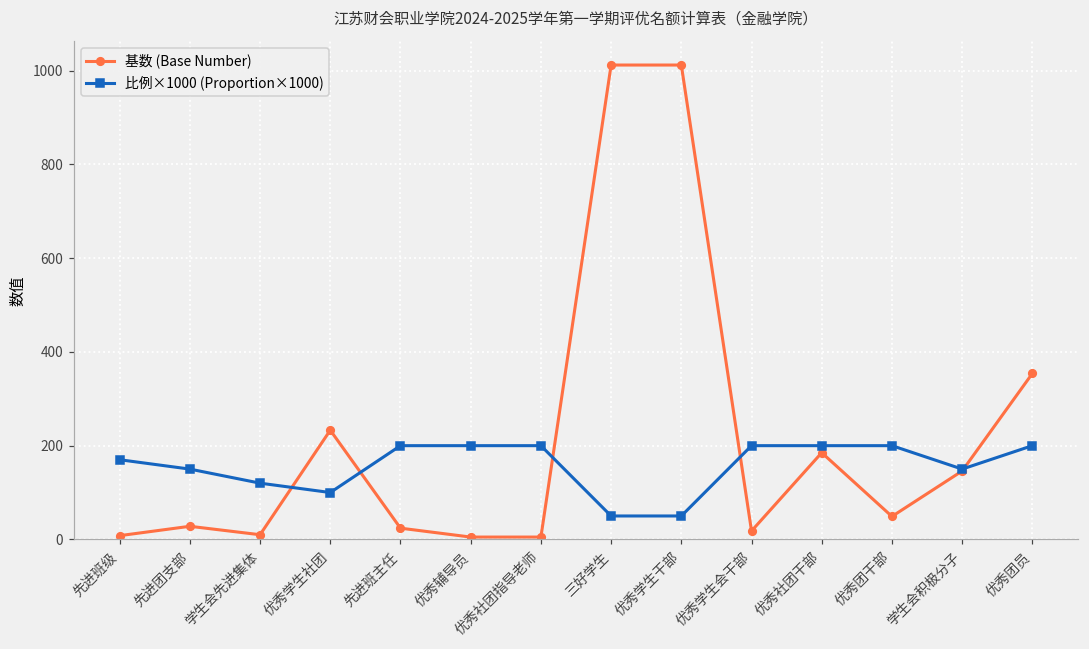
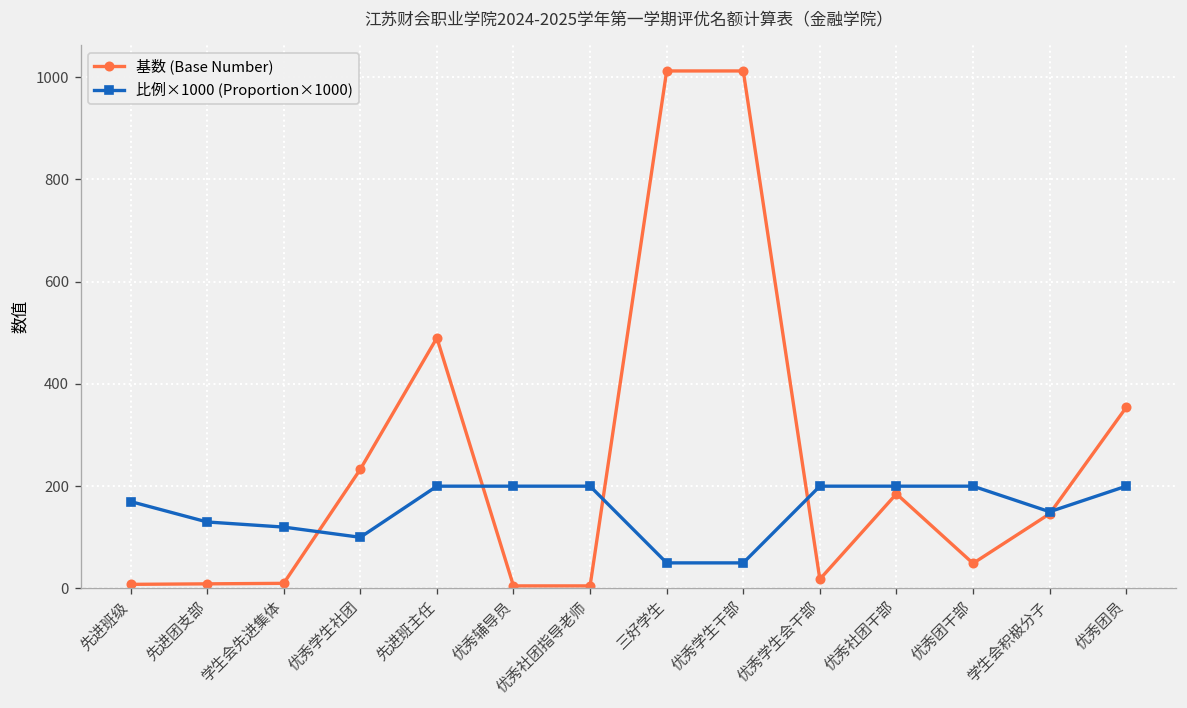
基数 (Base Number), 先进团支部: 30 -> 10
比例×1000 (Proportion×1000), 先进团支部: 150 -> 130
基数 (Base Number), 先进班主任: 20 -> 490
